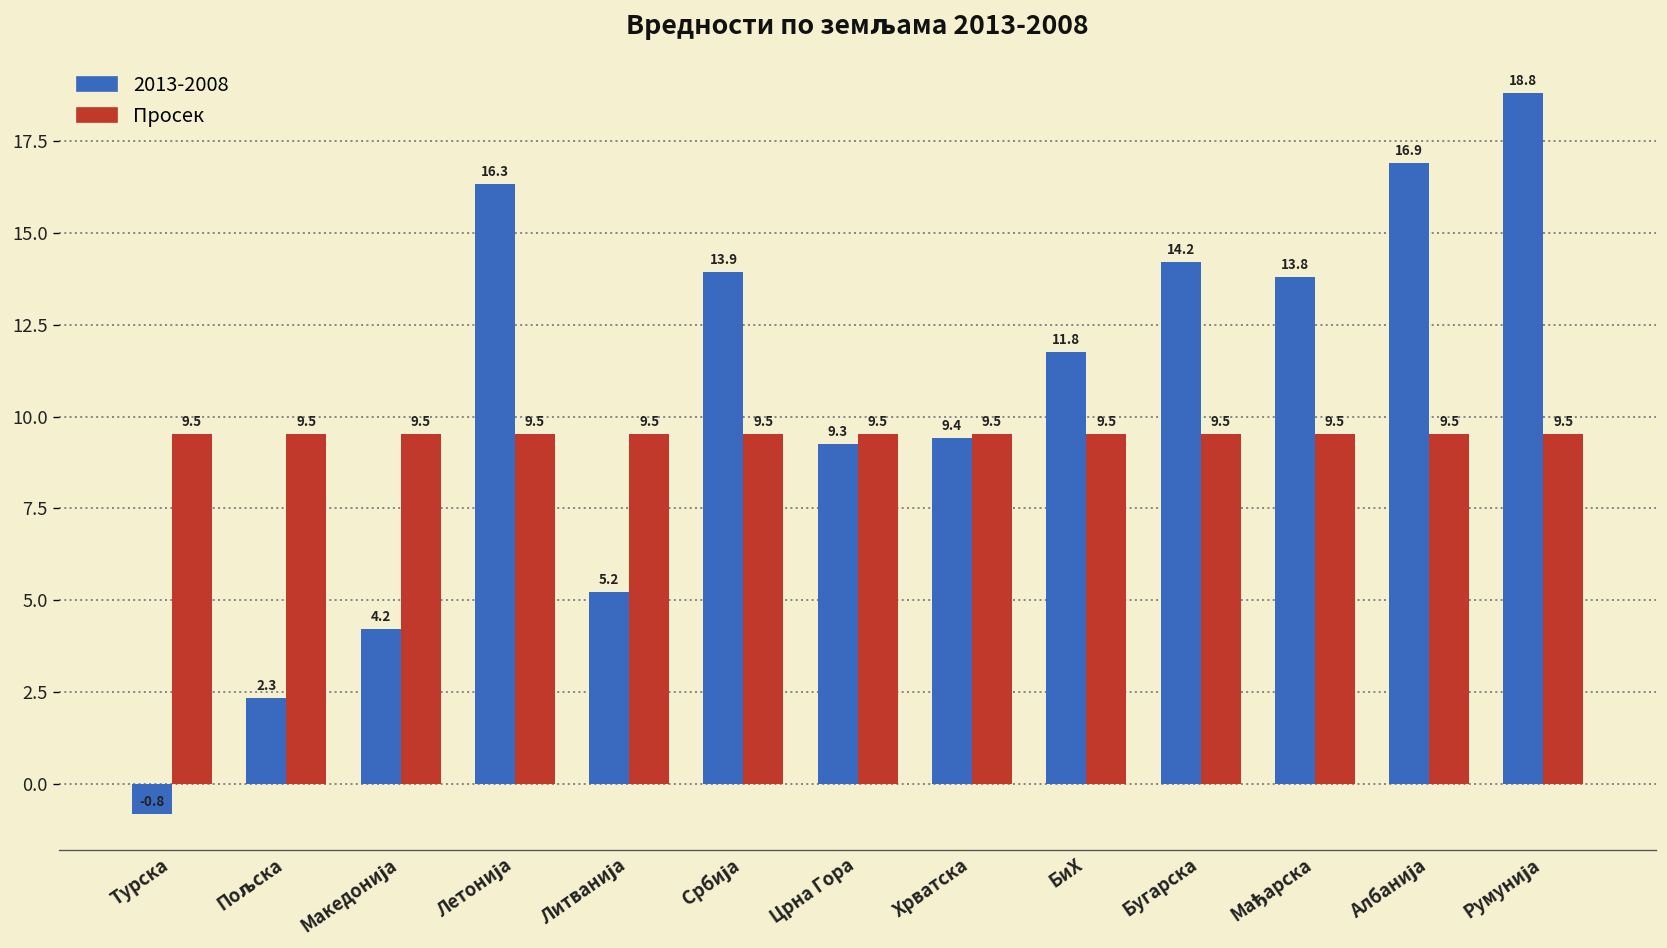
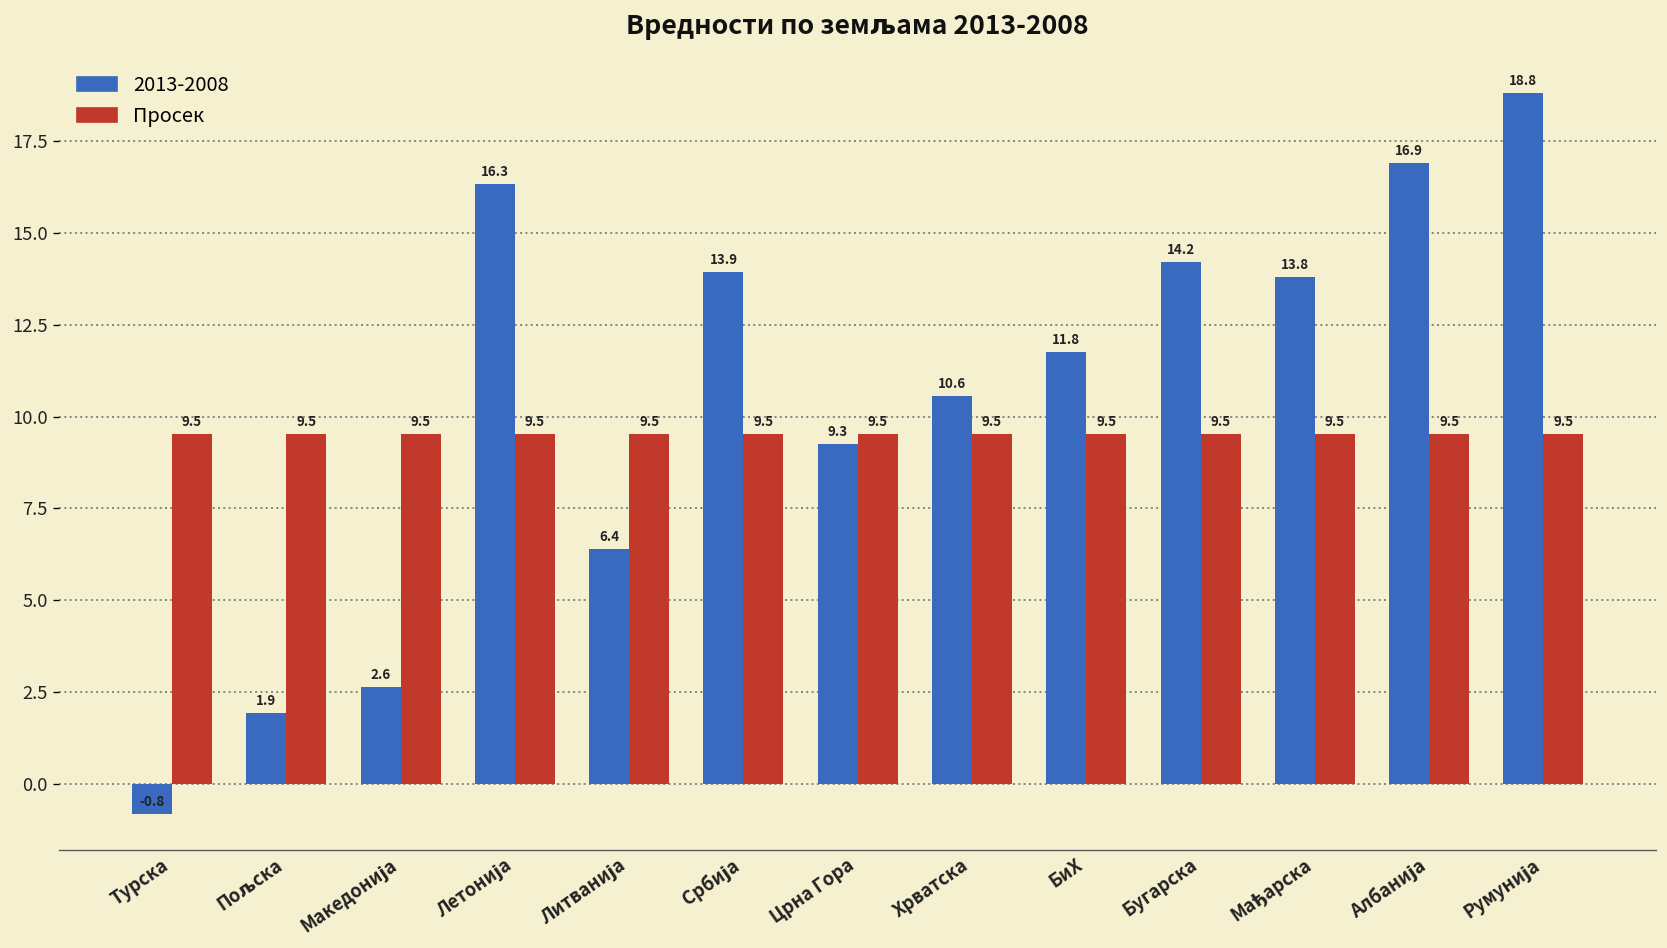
2013-2008, Пољска: 2.3 -> 1.9
2013-2008, Македонија: 4.2 -> 2.6
2013-2008, Литванија: 5.2 -> 6.4
2013-2008, Хрватска: 9.4 -> 10.6
